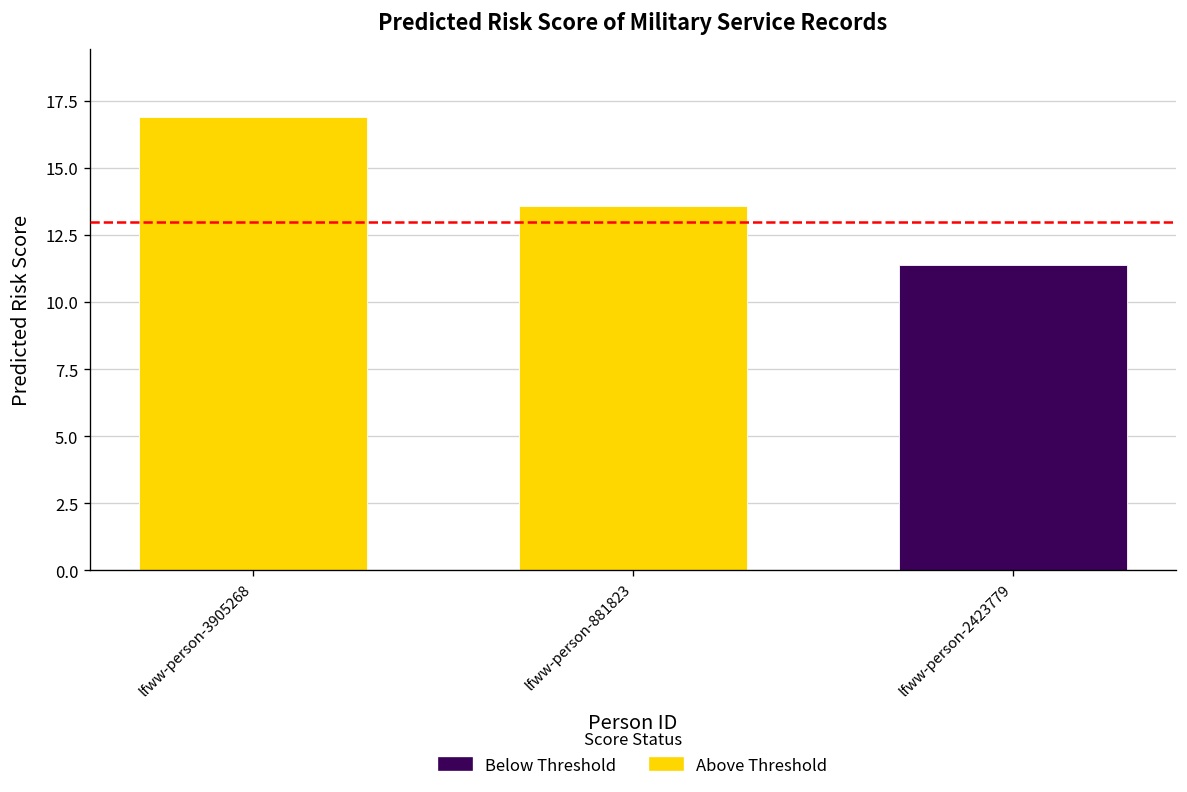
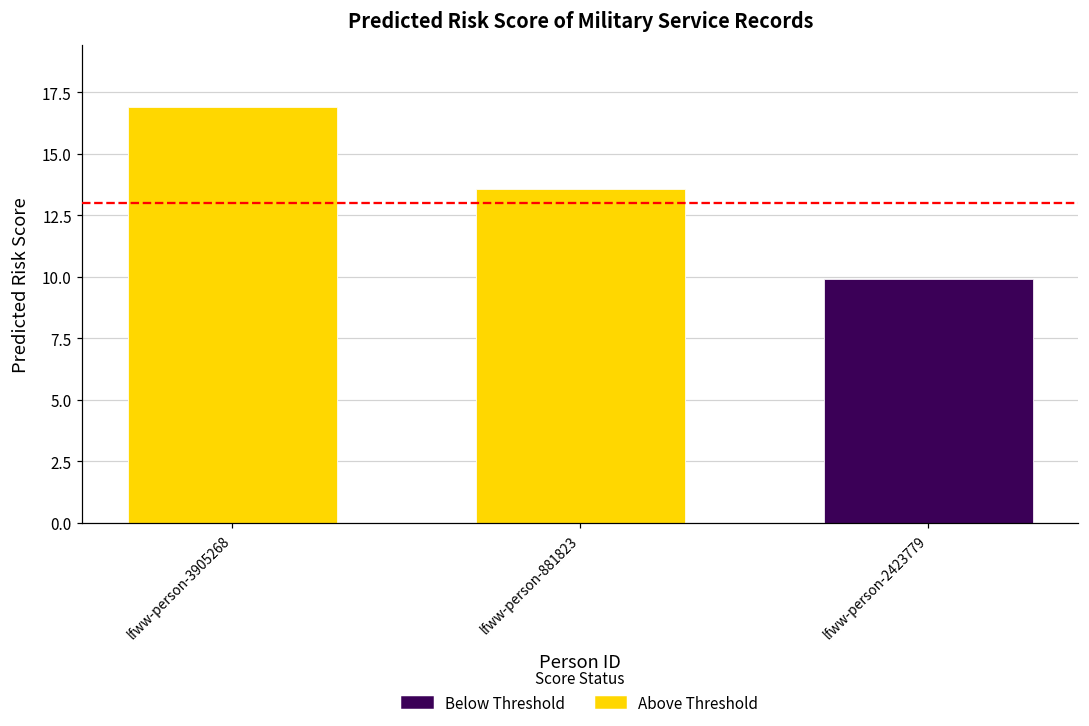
Below Threshold, lfww-person-2423779: 11.4 -> 9.9
